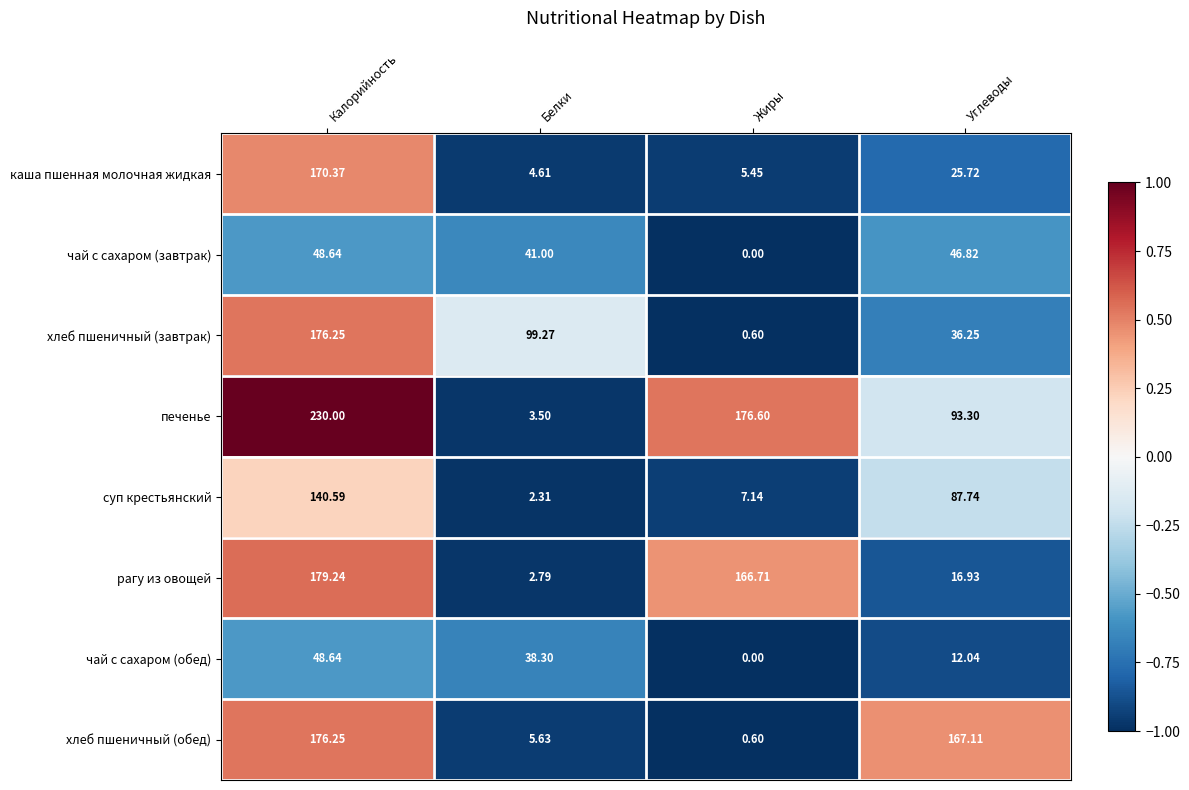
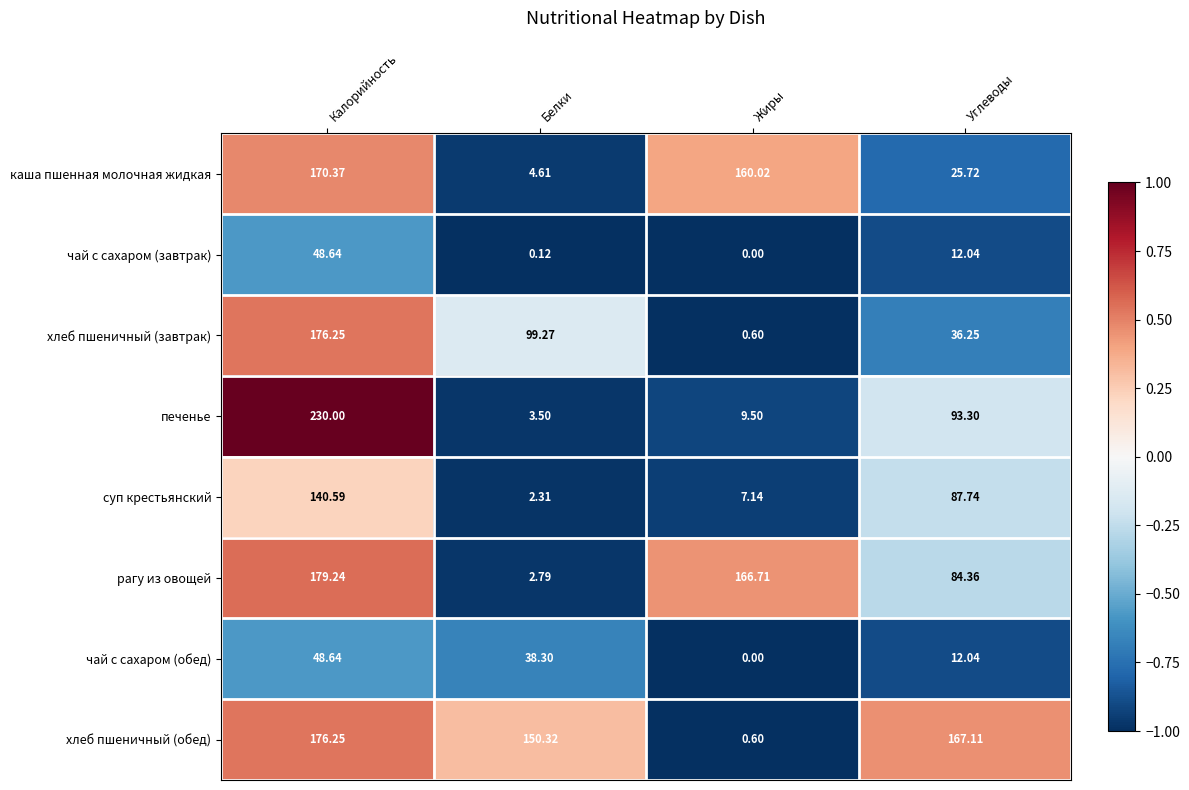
каша пшенная молочная жидкая, Жиры: 5.45 -> 160.02
чай с сахаром (завтрак), Белки: 41.00 -> 0.12
чай с сахаром (завтрак), Углеводы: 46.82 -> 12.04
печенье, Жиры: 176.60 -> 9.50
рагу из овощей, Углеводы: 16.93 -> 84.36
хлеб пшеничный (обед), Белки: 5.63 -> 150.32
